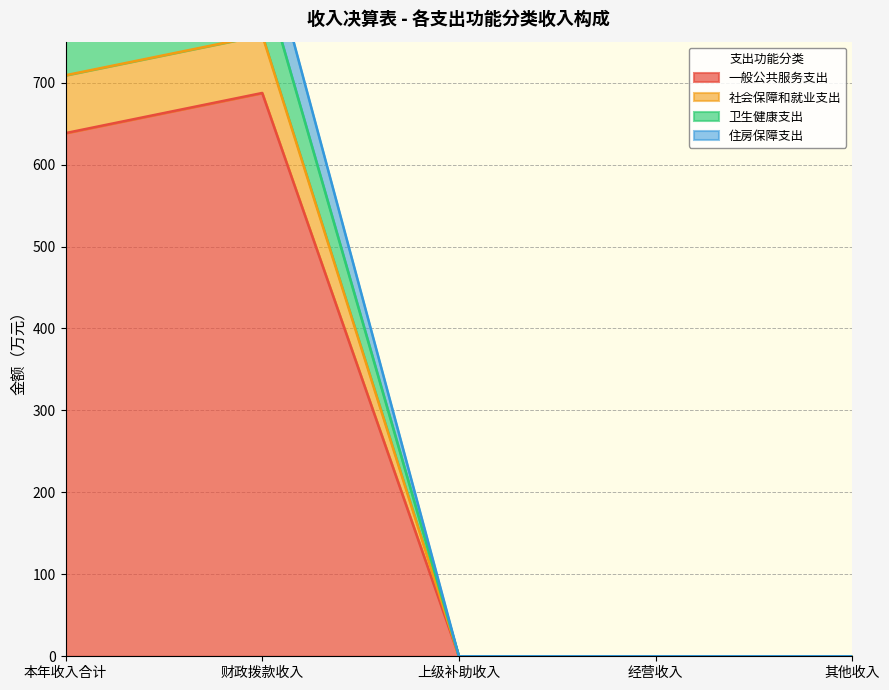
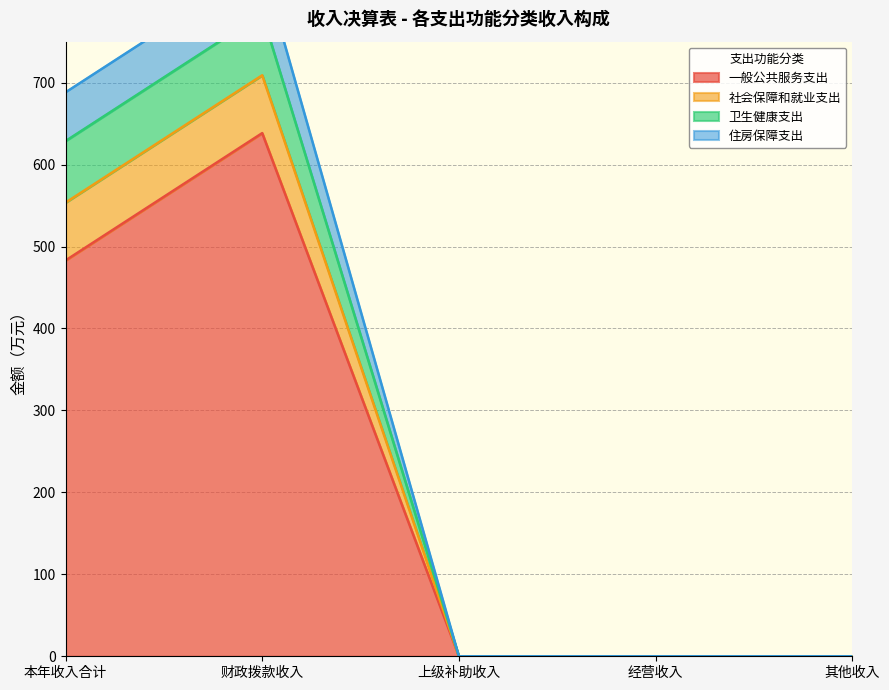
一般公共服务支出, 本年收入合计: 640 -> 480
一般公共服务支出, 财政拨款收入: 690 -> 640
